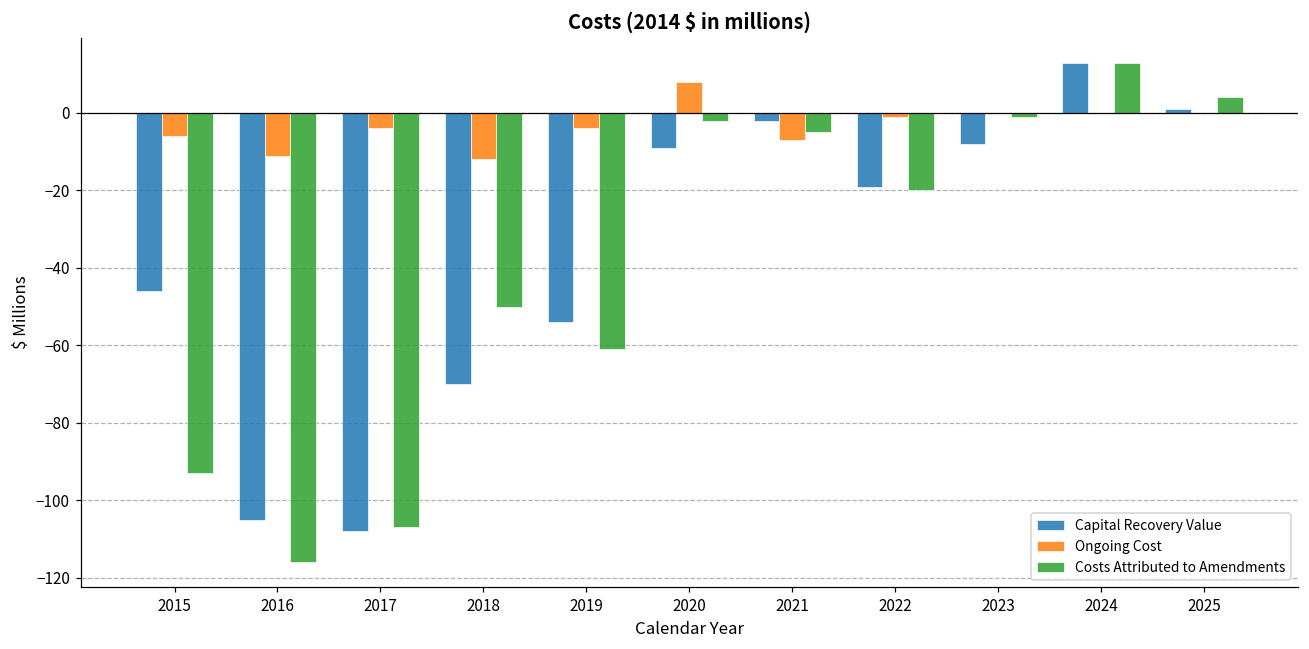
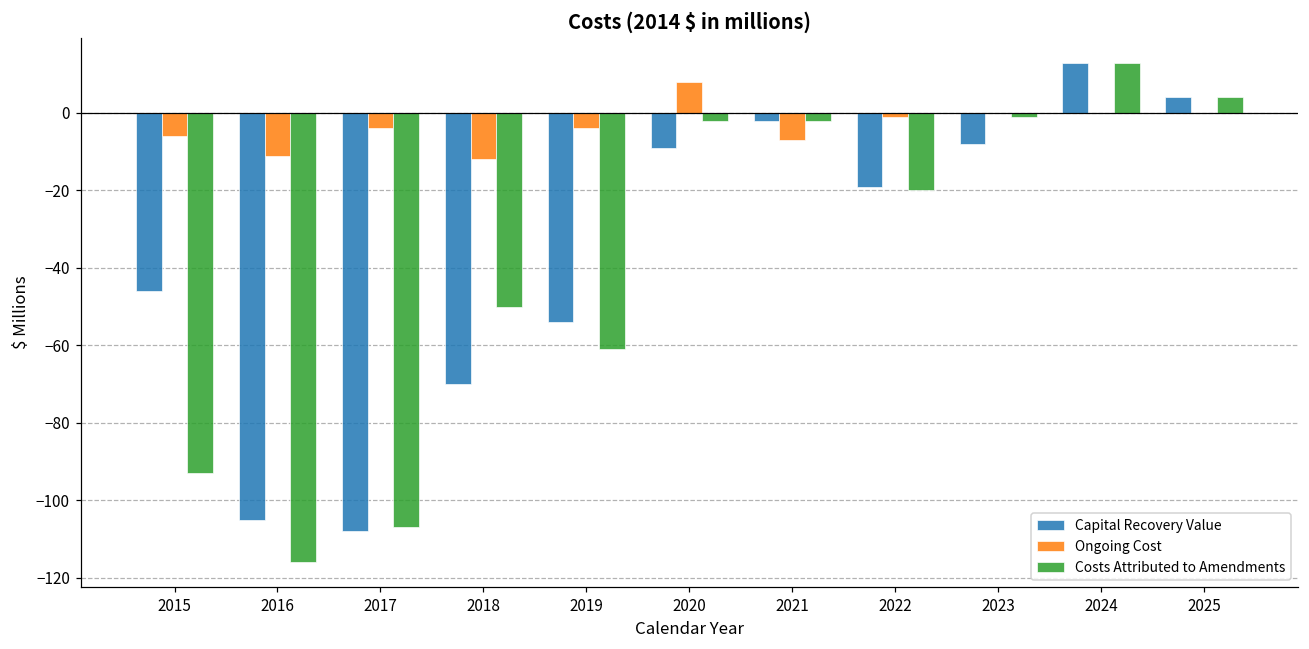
Costs Attributed to Amendments, 2021: -5 -> -2
Capital Recovery Value, 2025: 1 -> 4
